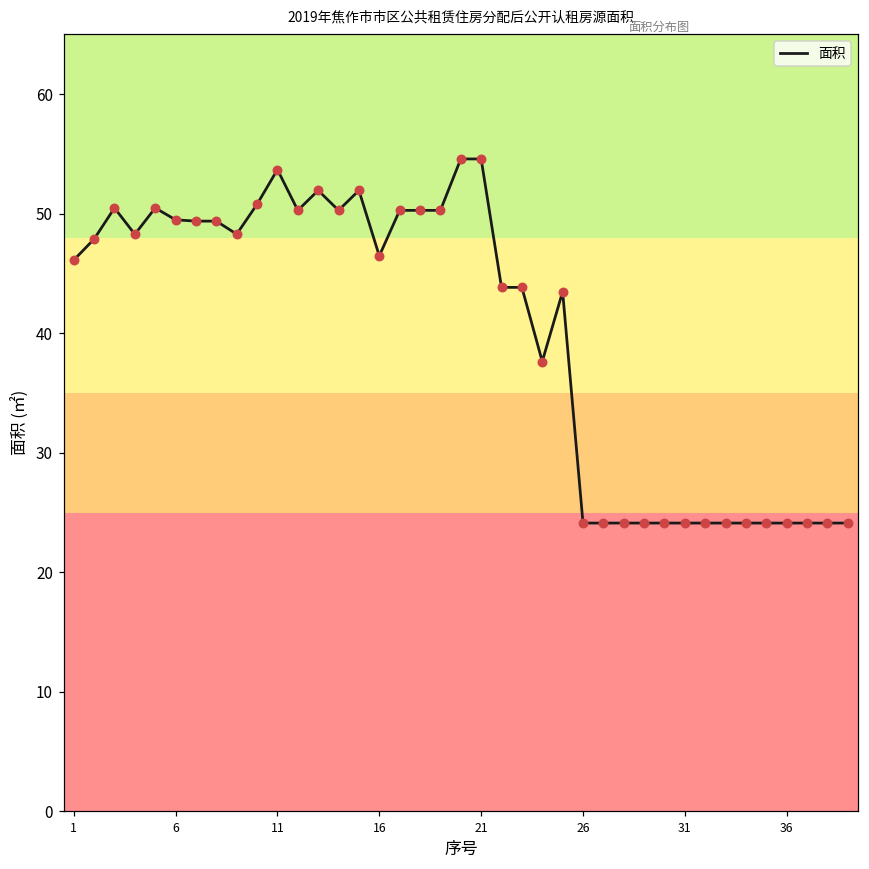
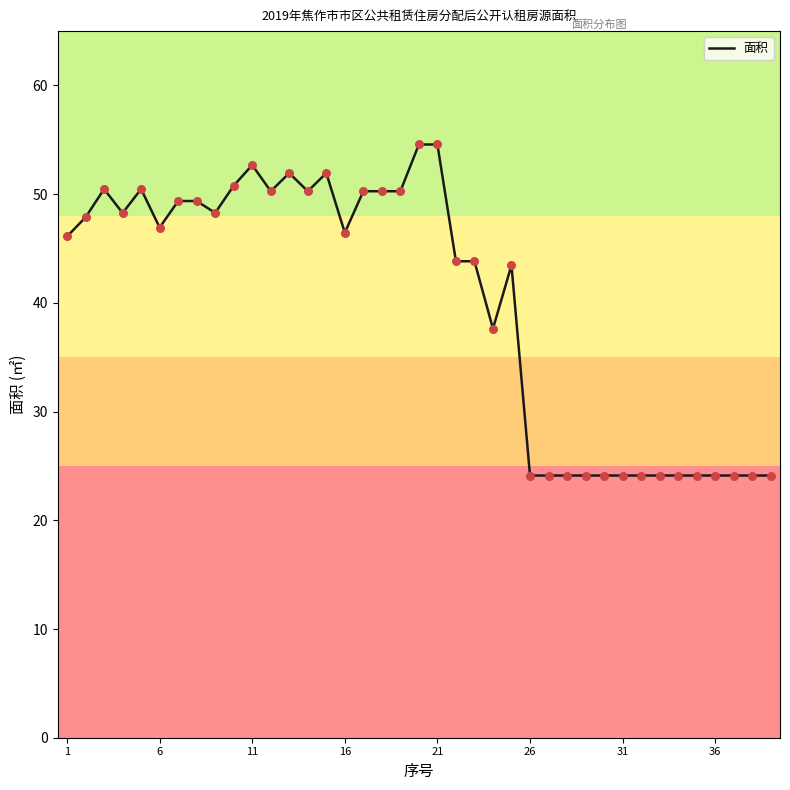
6: 49.5 -> 46.9
11: 53.7 -> 52.7
